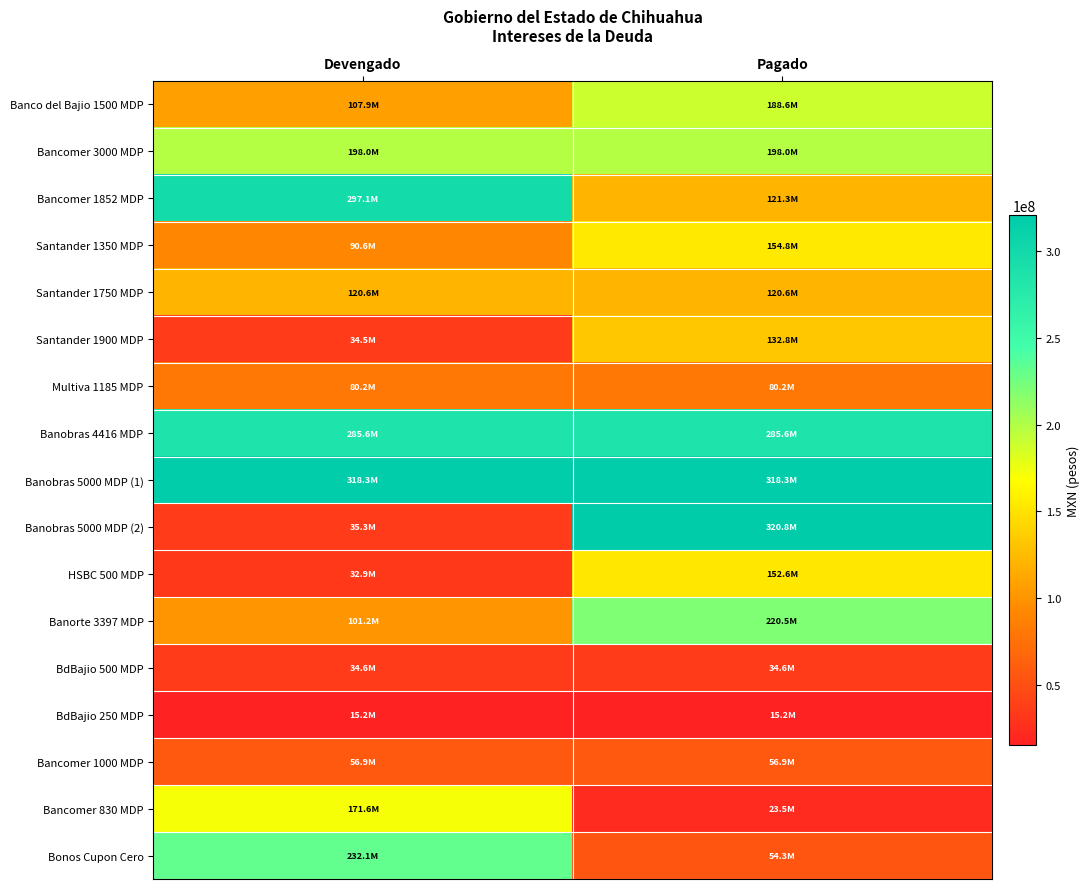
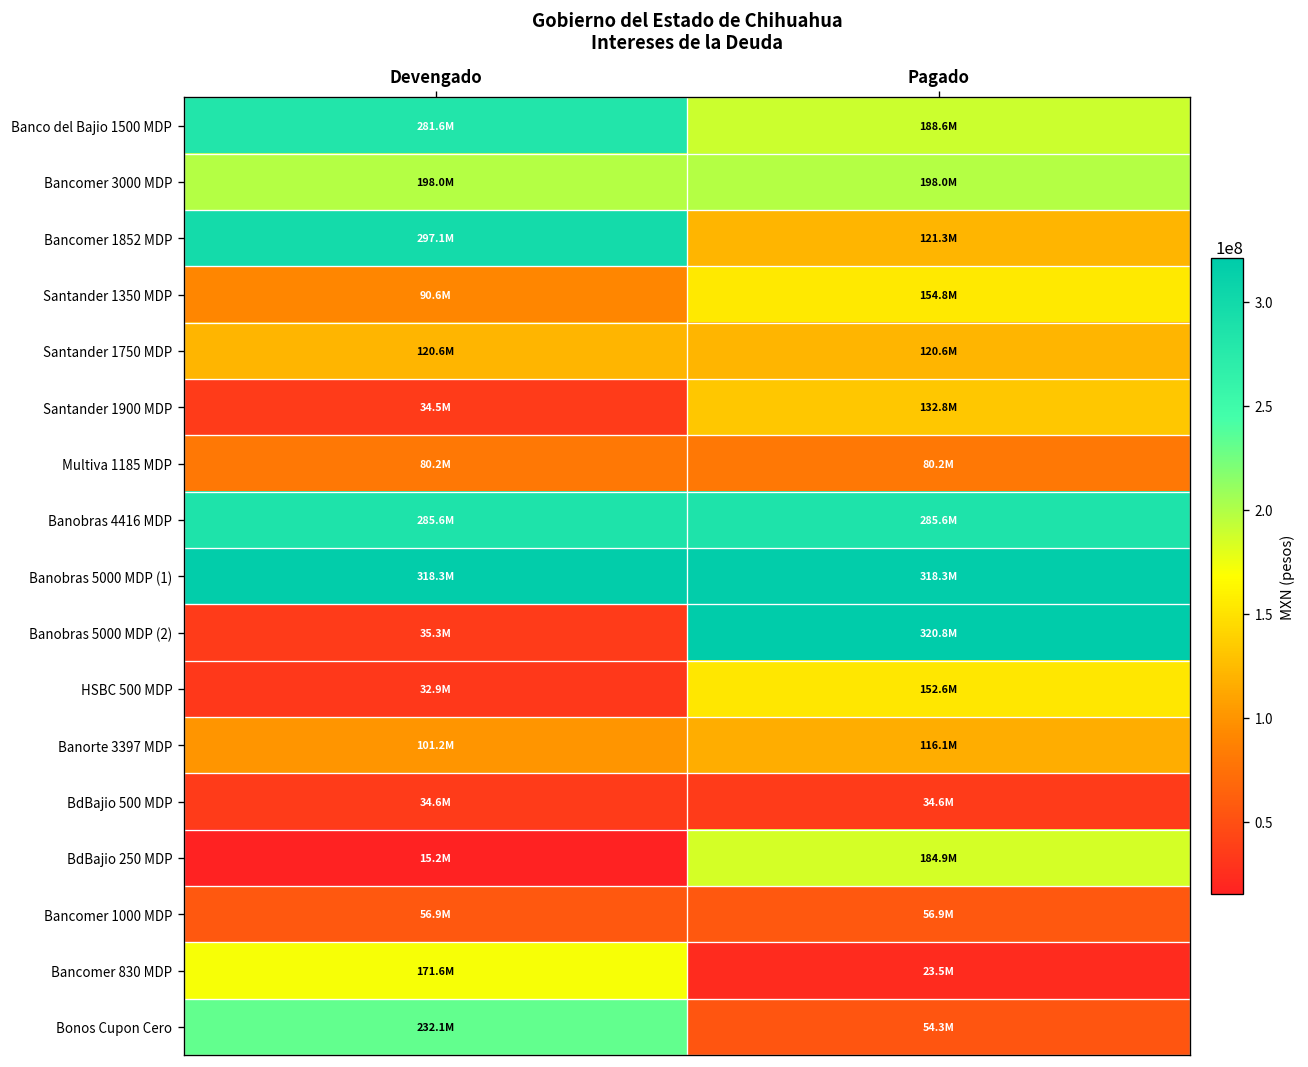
Banco del Bajio 1500 MDP, Devengado: 107.9M -> 281.6M
Banorte 3397 MDP, Pagado: 220.5M -> 116.1M
BdBajio 250 MDP, Pagado: 15.2M -> 184.9M
